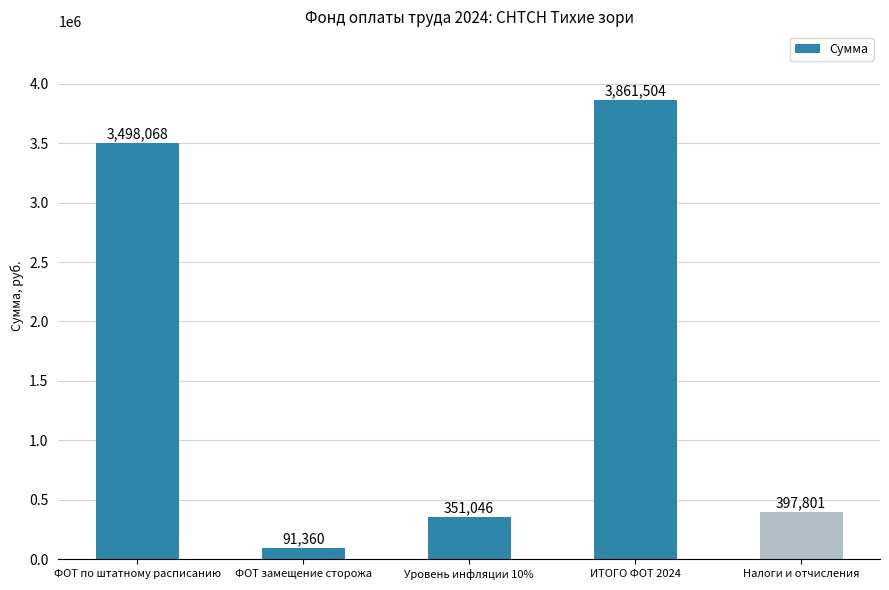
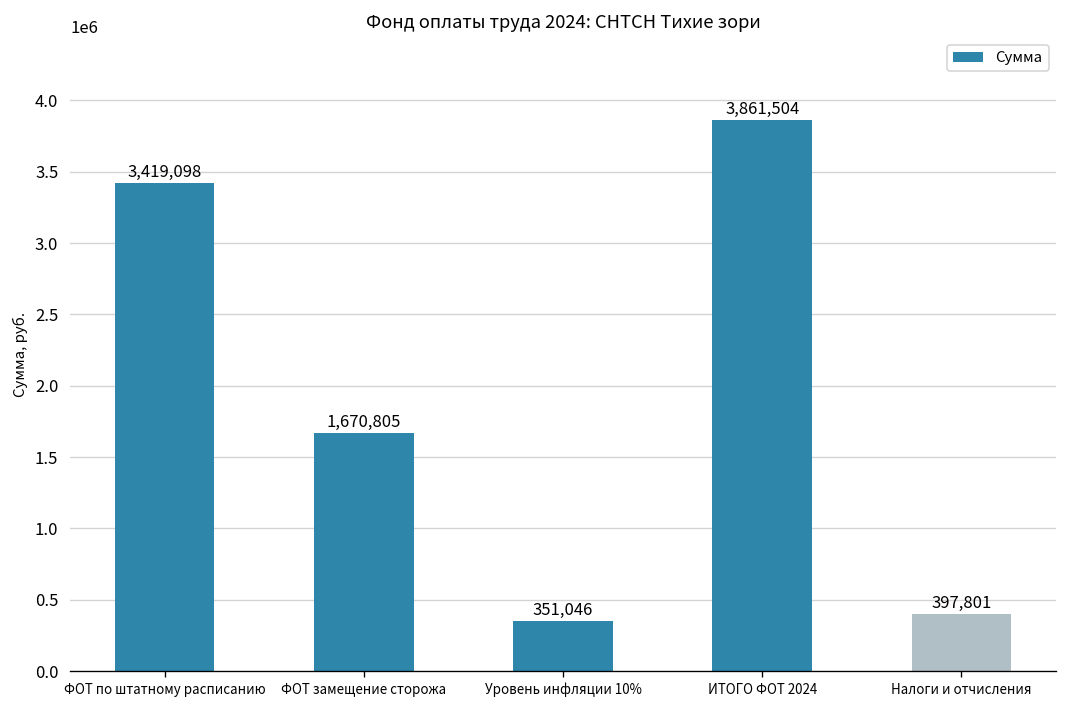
ФОТ по штатному расписанию: 3,498,068 -> 3,419,098
ФОТ замещение сторожа: 91,360 -> 1,670,805
